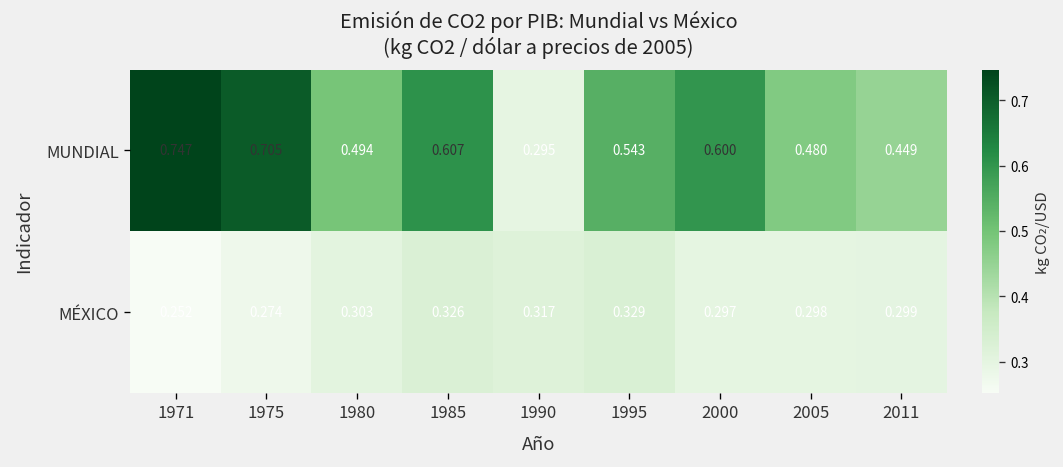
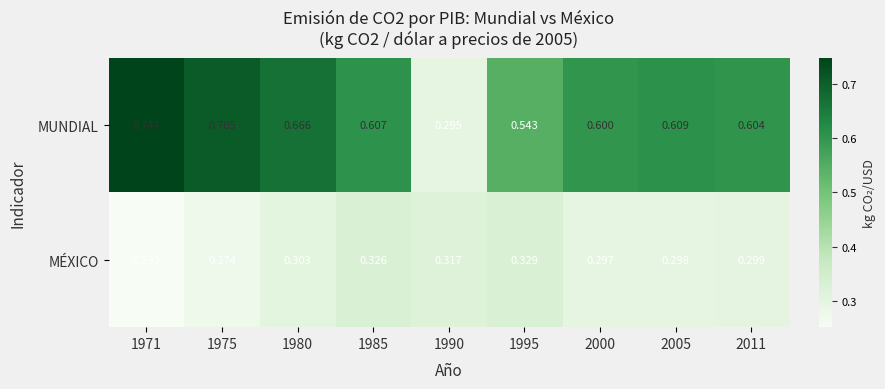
MUNDIAL, 1980: 0.494 -> 0.666
MUNDIAL, 2005: 0.480 -> 0.609
MUNDIAL, 2011: 0.449 -> 0.604
